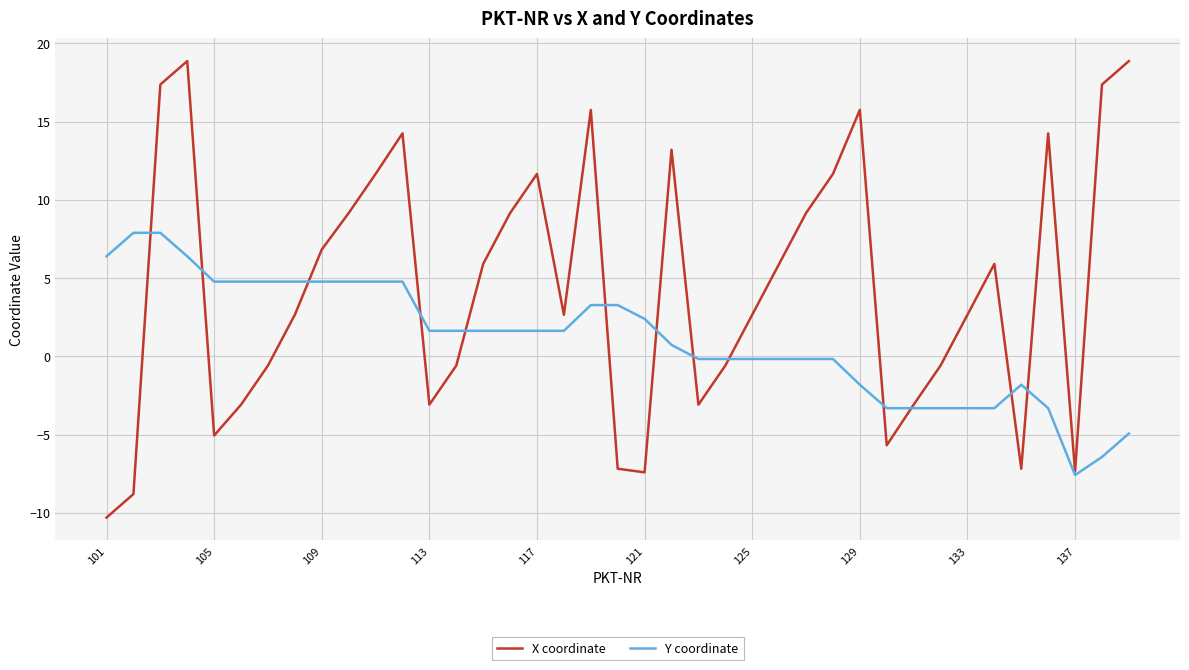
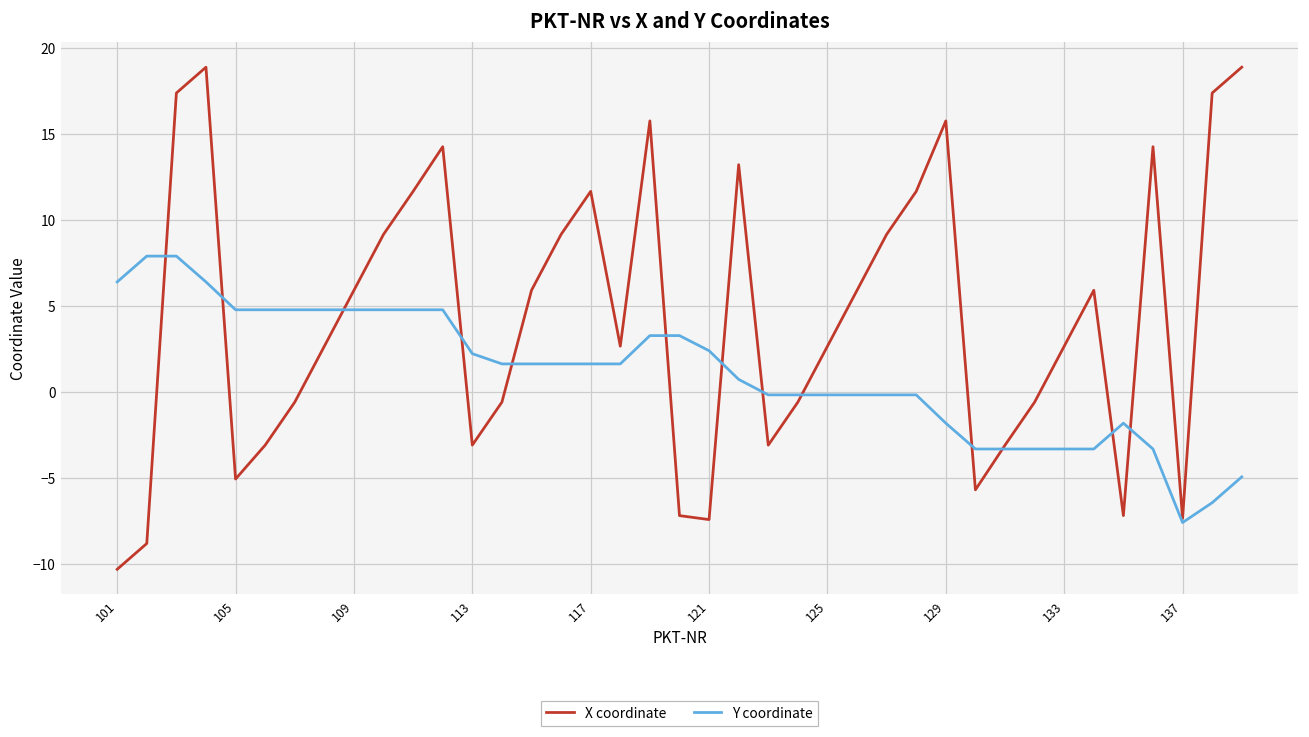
X coordinate, 109: 6.8 -> 5.9
Y coordinate, 113: 1.6 -> 2.2
